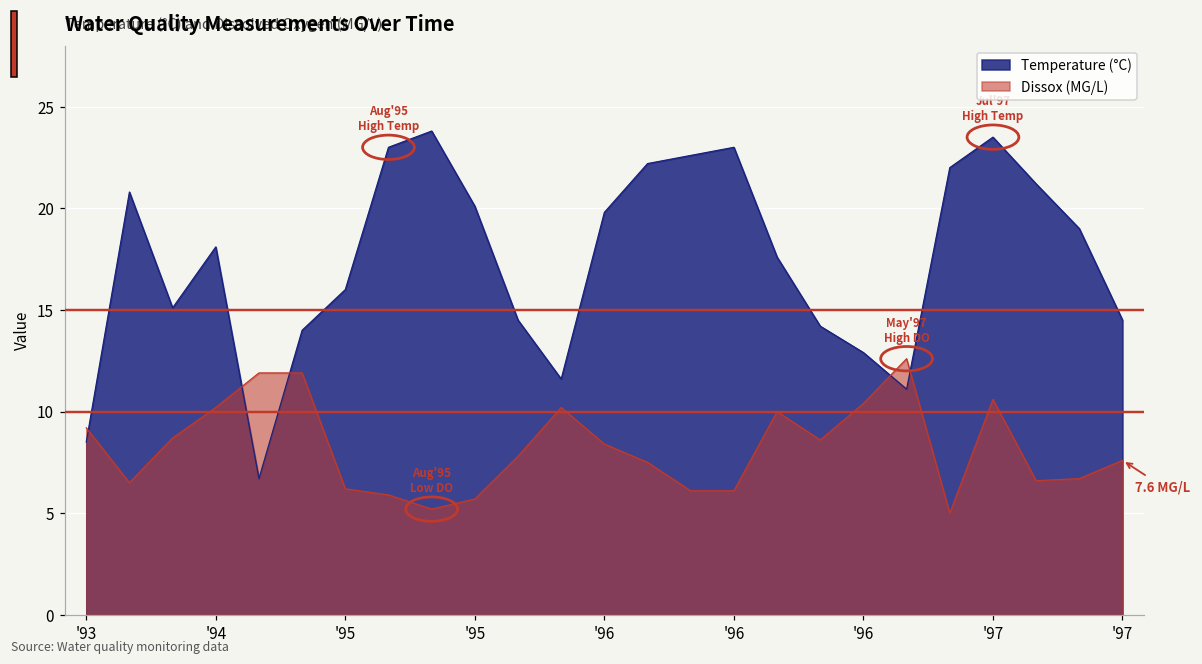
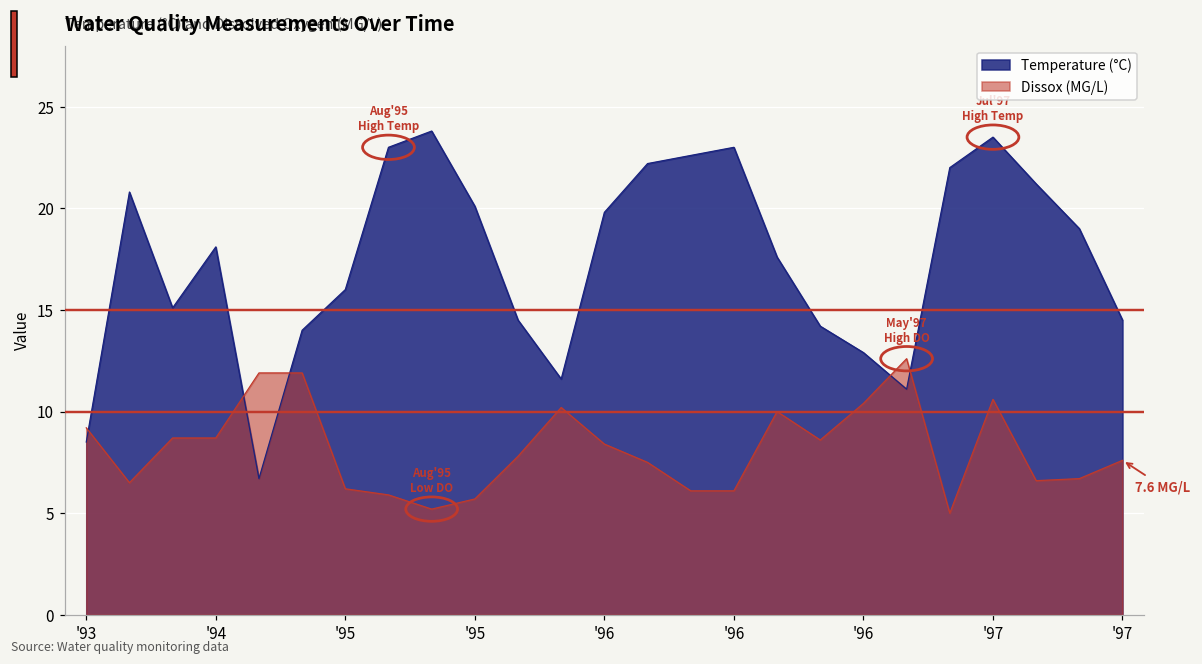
Dissox (MG/L), '94: 10.2 -> 8.7
